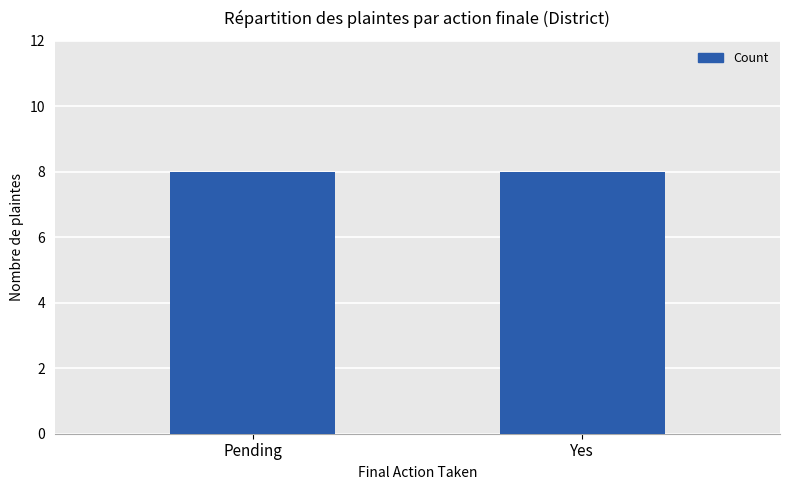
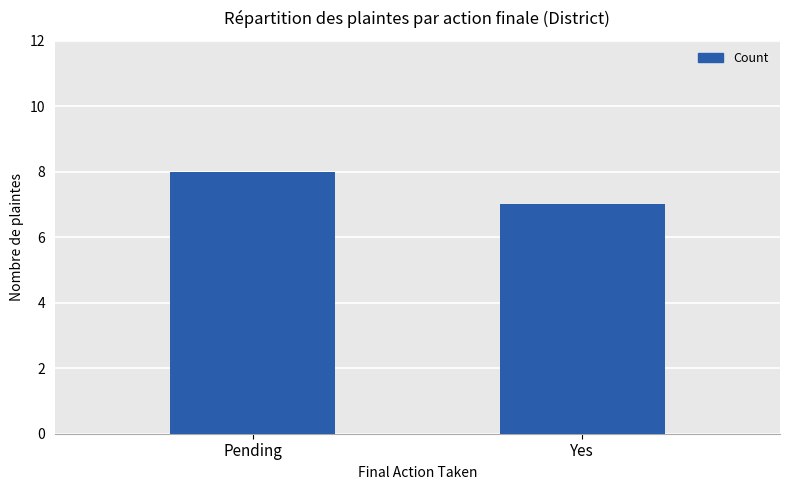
Yes: 8 -> 7
